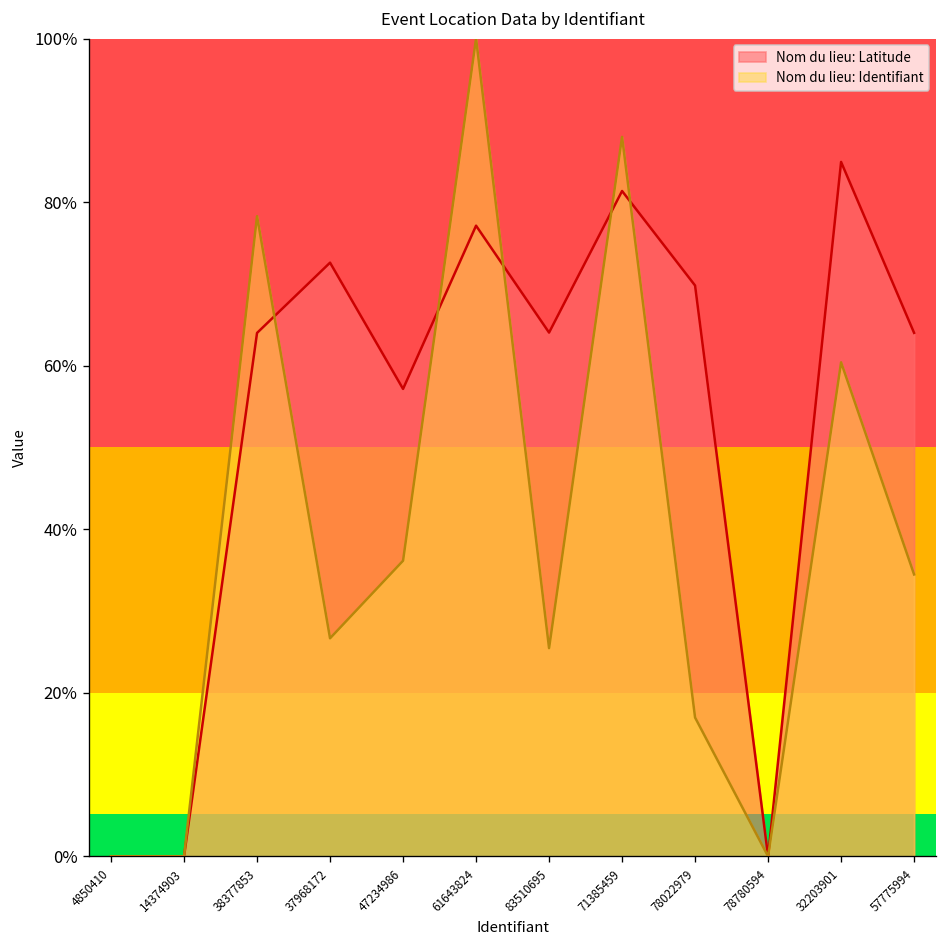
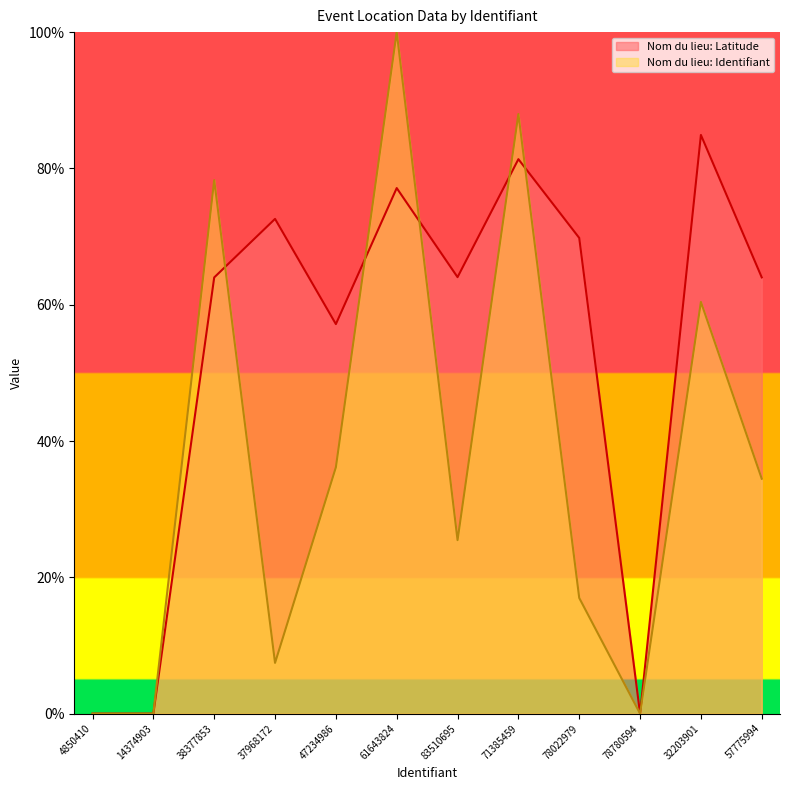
Nom du lieu: Identifiant, 37968172: 27% -> 7%
